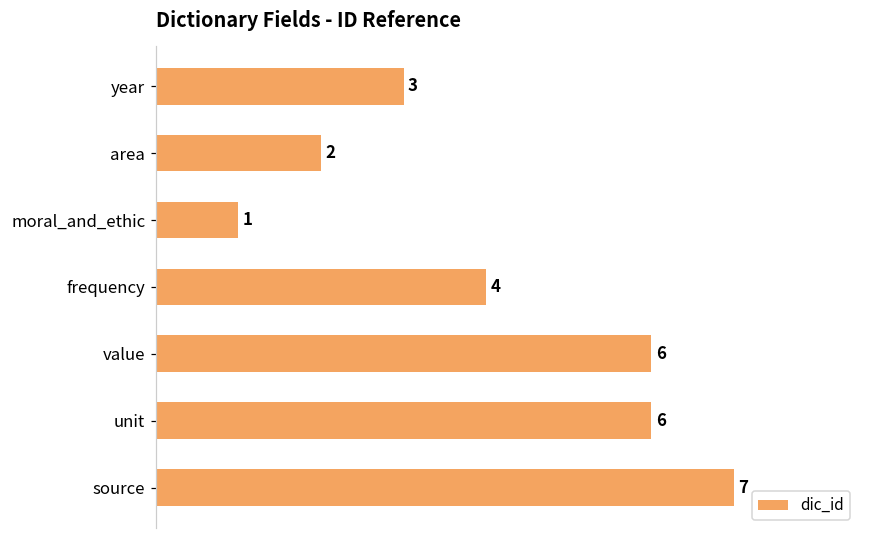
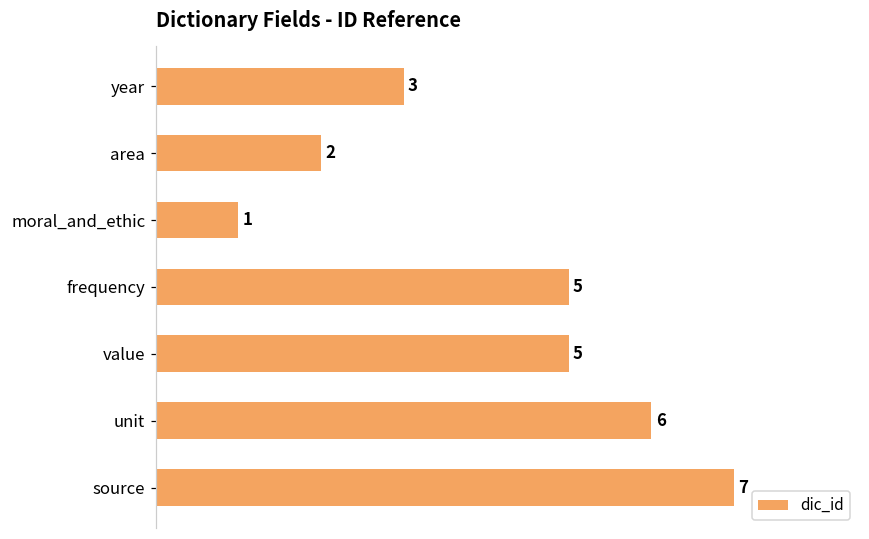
frequency: 4 -> 5
value: 6 -> 5
